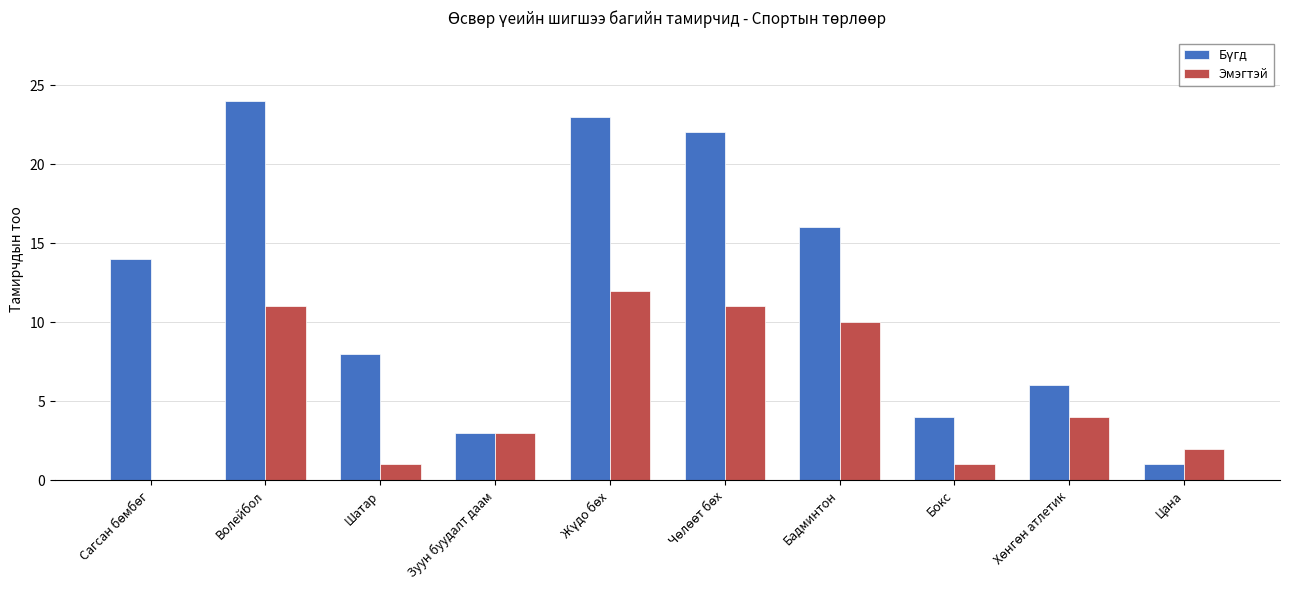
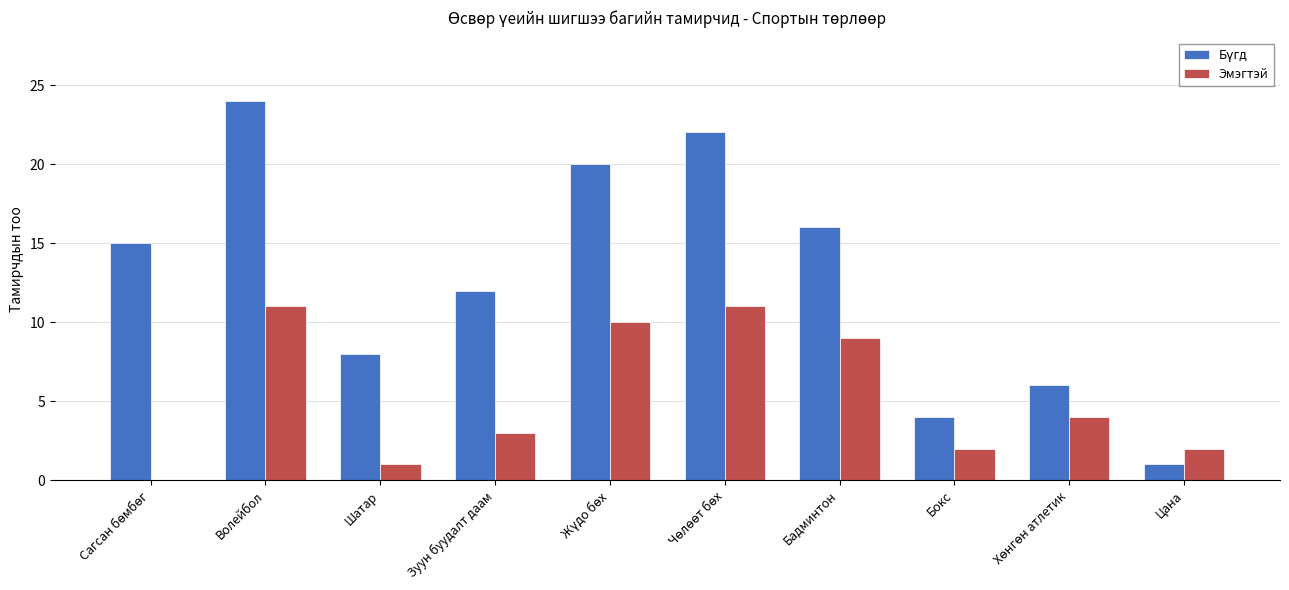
Бүгд, Сагсан бөмбөг: 14 -> 15
Бүгд, Зуун буудалт даам: 3 -> 12
Бүгд, Жүдо бөх: 23 -> 20
Эмэгтэй, Жүдо бөх: 12 -> 10
Эмэгтэй, Бадминтон: 10 -> 9
Эмэгтэй, Бокс: 1 -> 2
